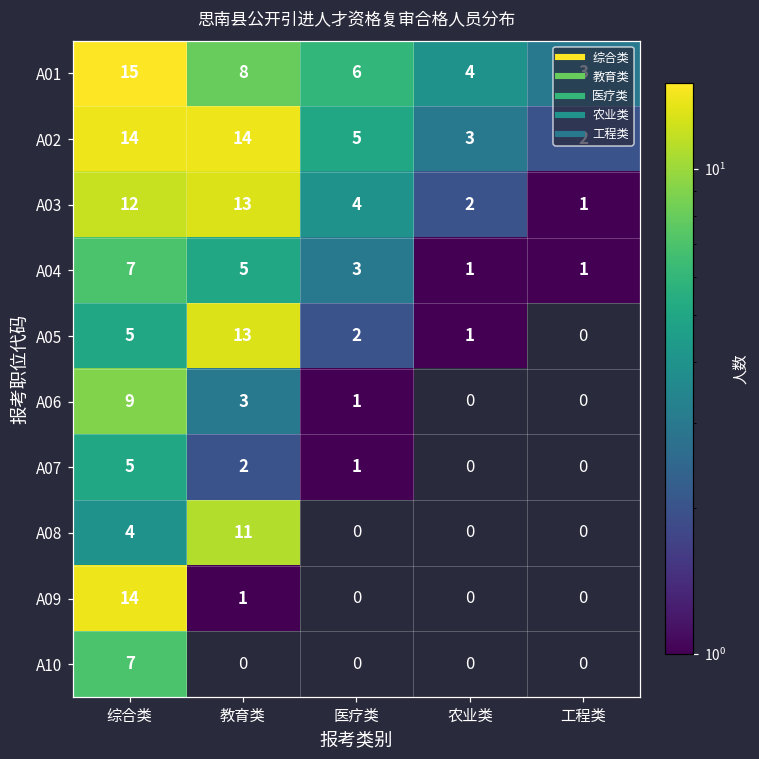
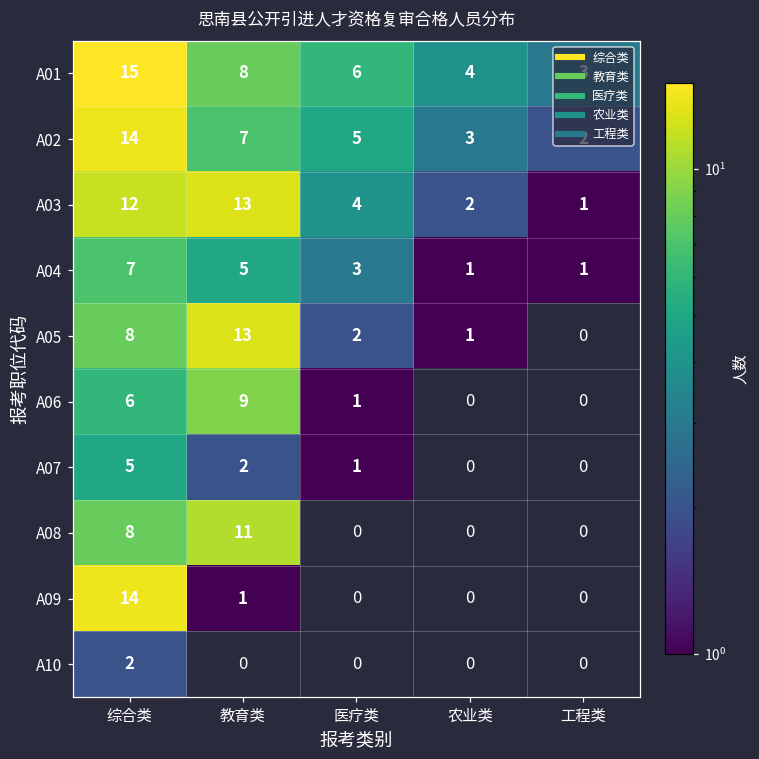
A02, 教育类: 14 -> 7
A05, 综合类: 5 -> 8
A06, 综合类: 9 -> 6
A06, 教育类: 3 -> 9
A08, 综合类: 4 -> 8
A10, 综合类: 7 -> 2
